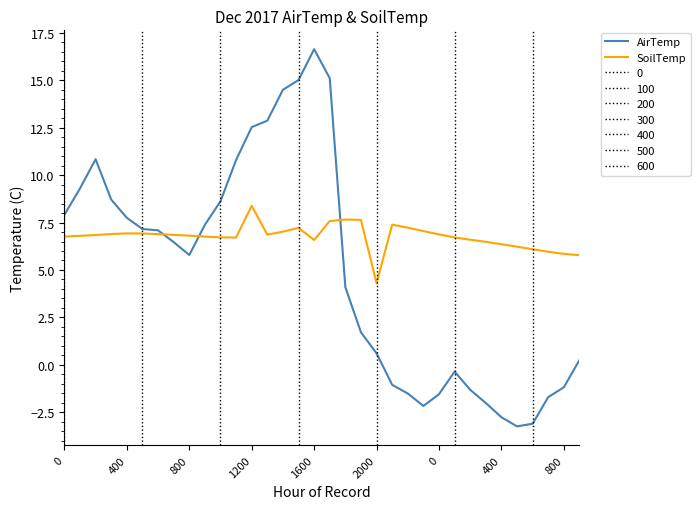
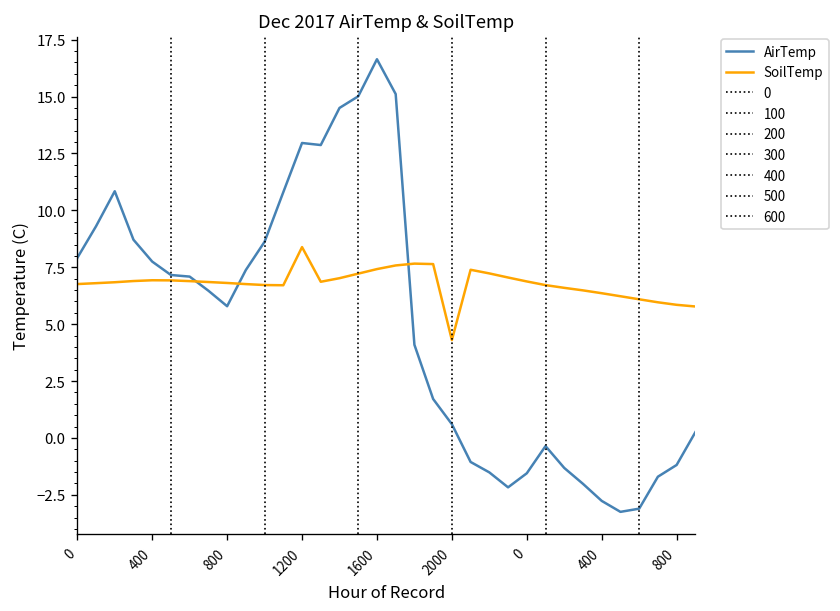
AirTemp, 1200: 12.5 -> 13.0
SoilTemp, 1600: 6.6 -> 7.4
